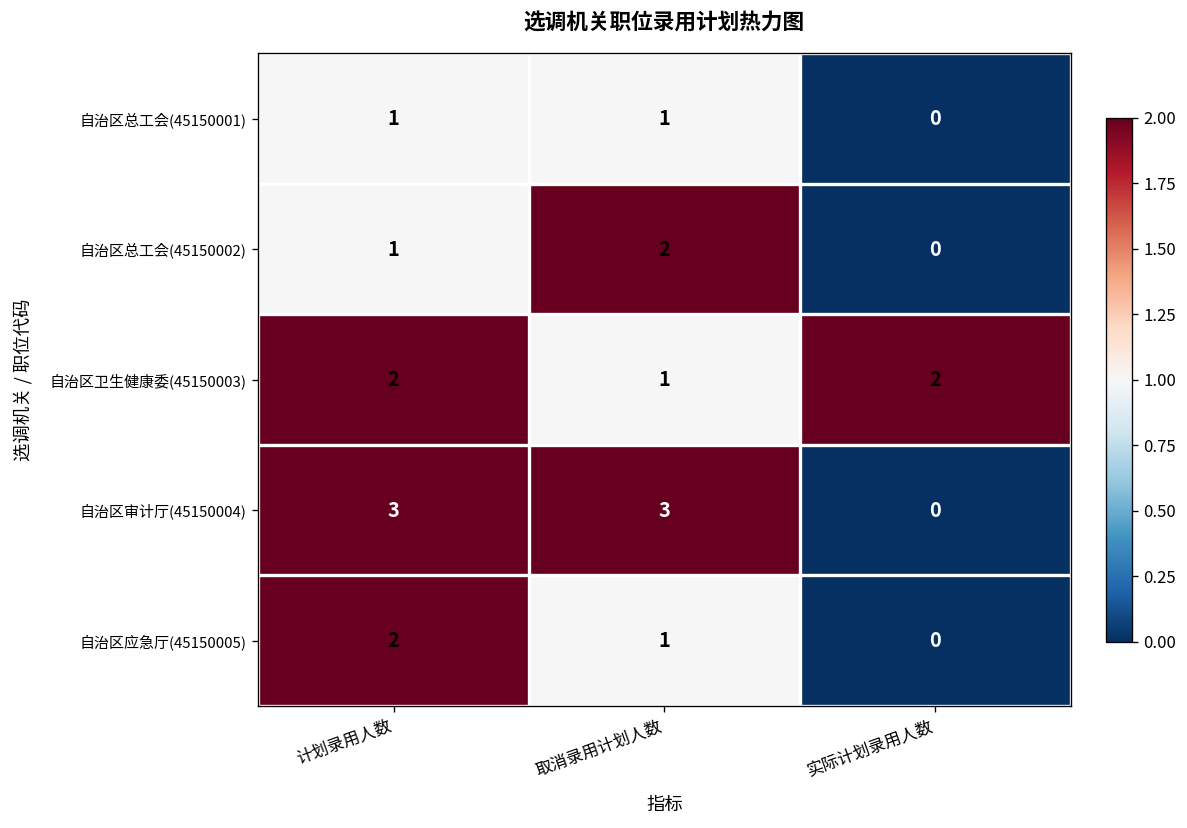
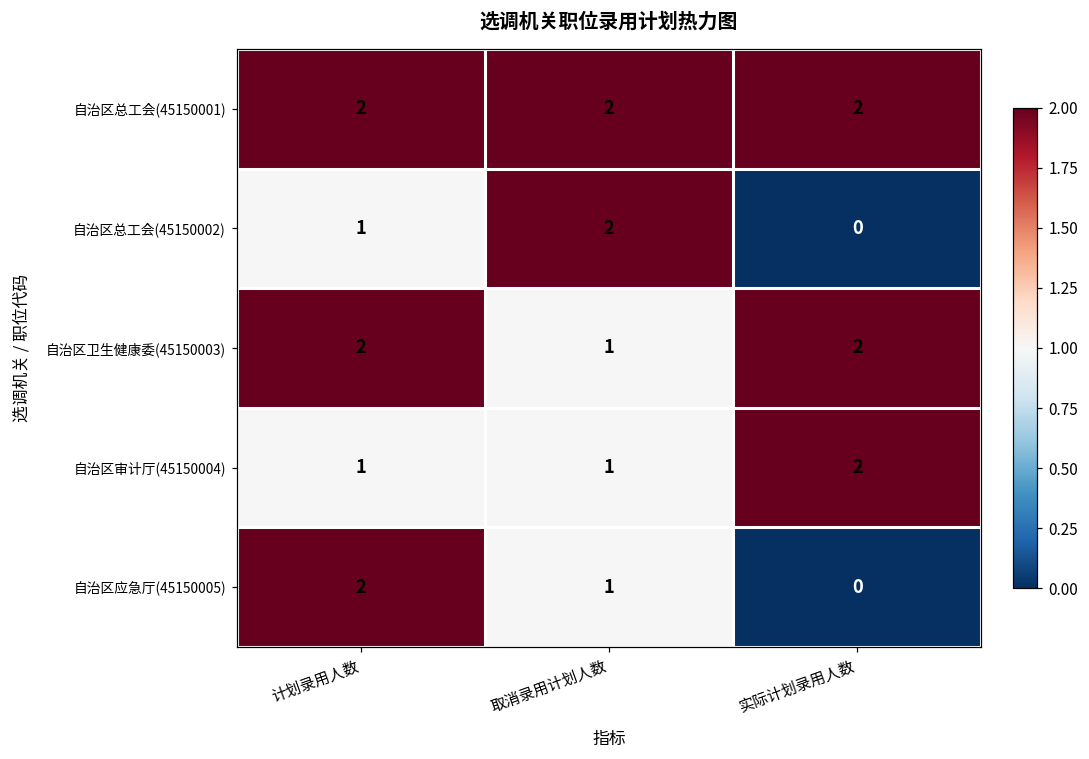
自治区总工会(45150001), 计划录用人数: 1 -> 2
自治区总工会(45150001), 取消录用计划人数: 1 -> 2
自治区总工会(45150001), 实际计划录用人数: 0 -> 2
自治区审计厅(45150004), 计划录用人数: 3 -> 1
自治区审计厅(45150004), 取消录用计划人数: 3 -> 1
自治区审计厅(45150004), 实际计划录用人数: 0 -> 2
